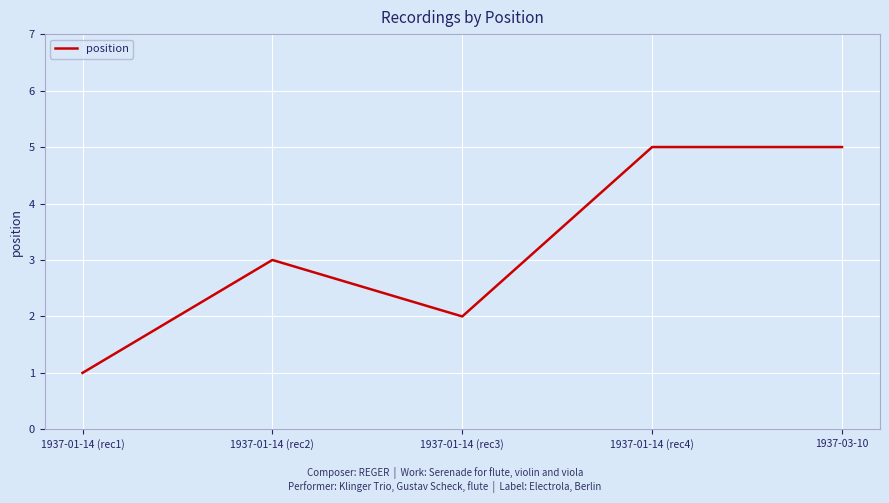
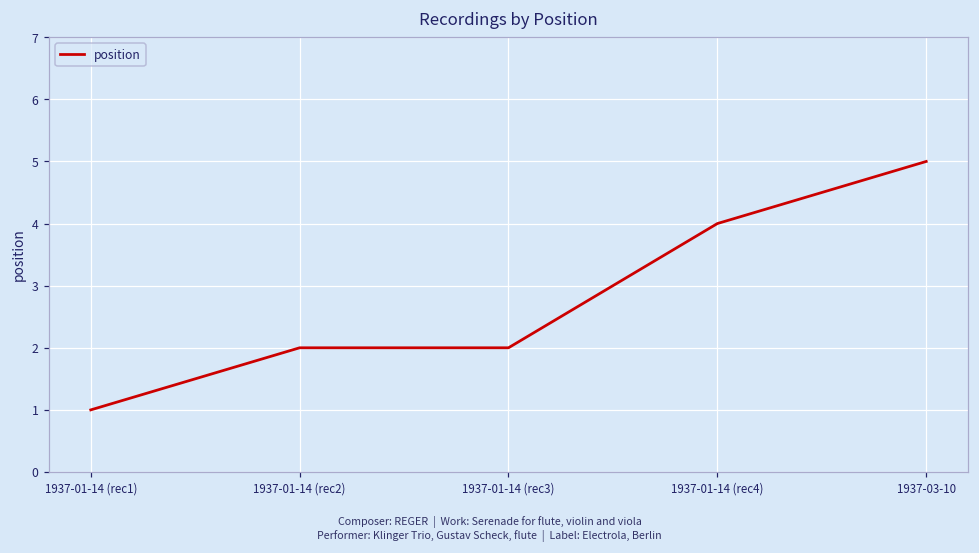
1937-01-14 (rec2): 3 -> 2
1937-01-14 (rec4): 5 -> 4
